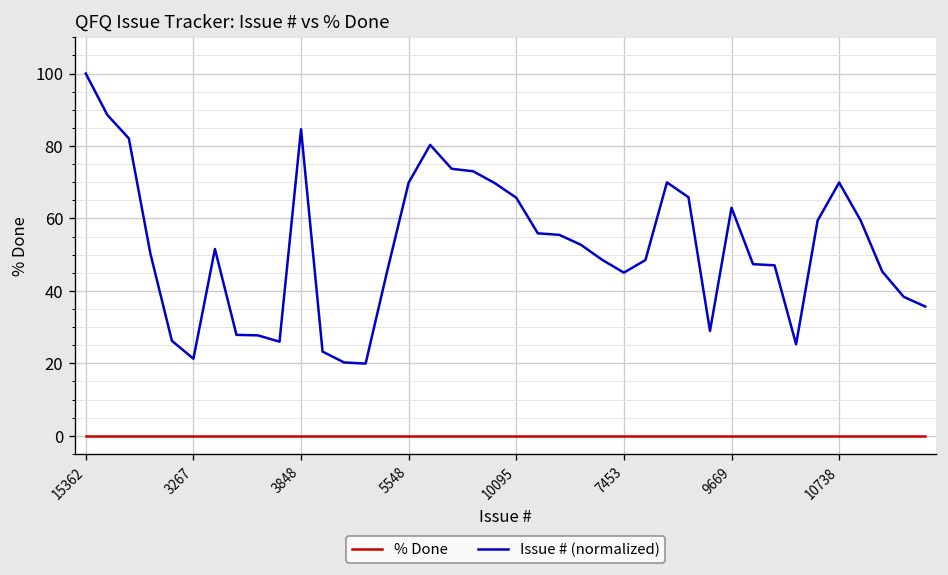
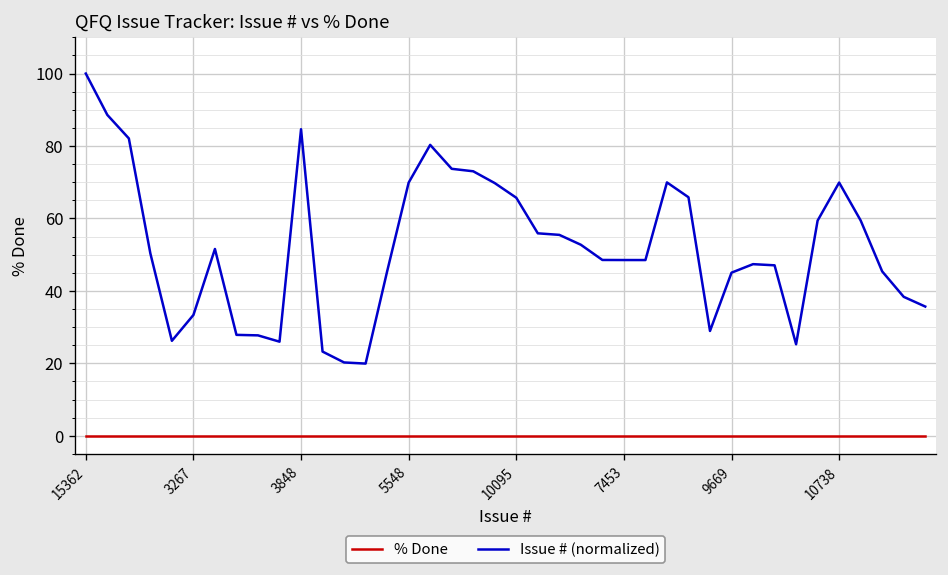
Issue # (normalized), 3267: 21 -> 33
Issue # (normalized), 7453: 45 -> 49
Issue # (normalized), 9669: 63 -> 45
